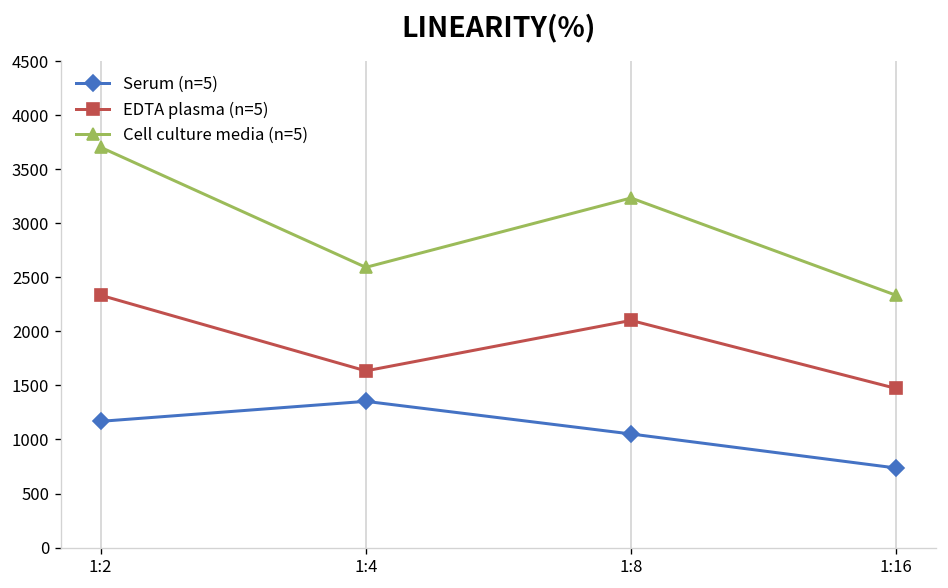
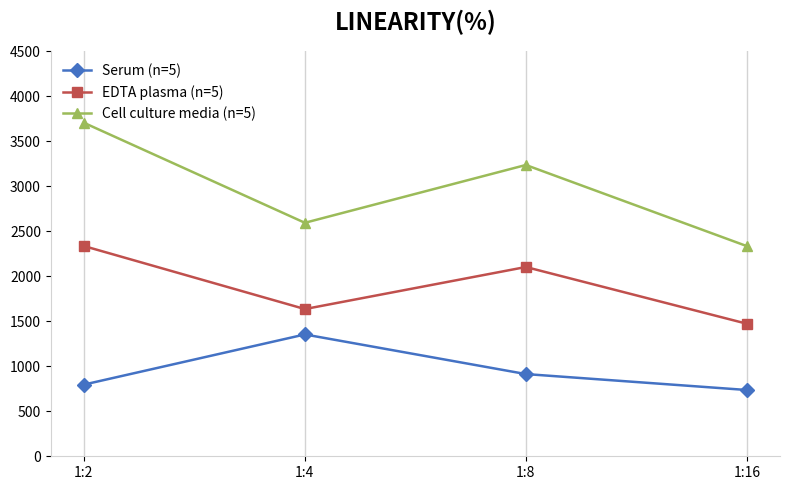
Serum (n=5), 1:2: 1200 -> 800
Serum (n=5), 1:8: 1100 -> 900
